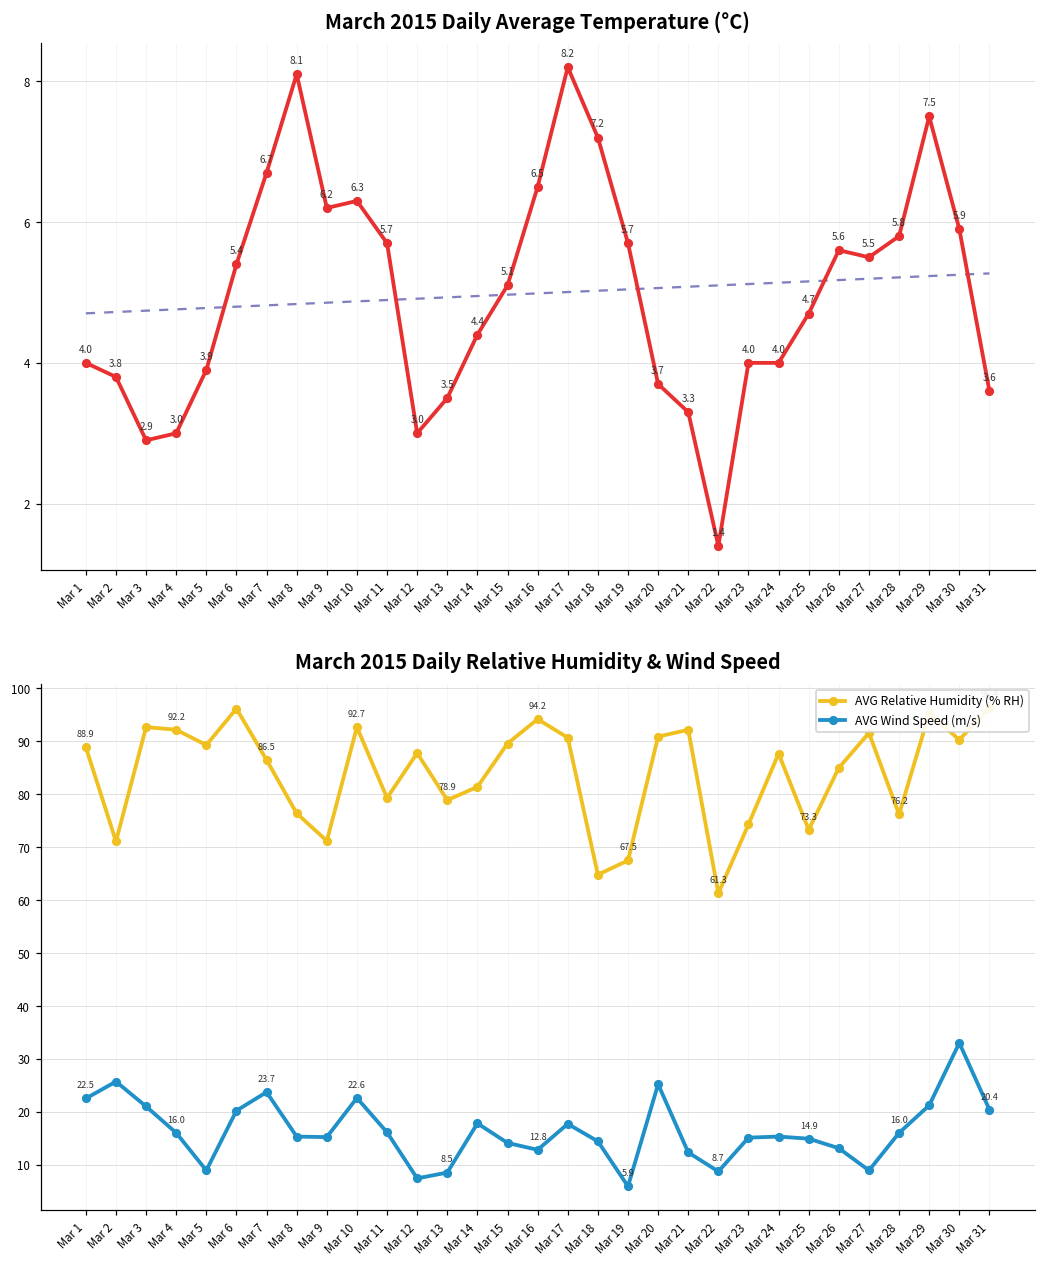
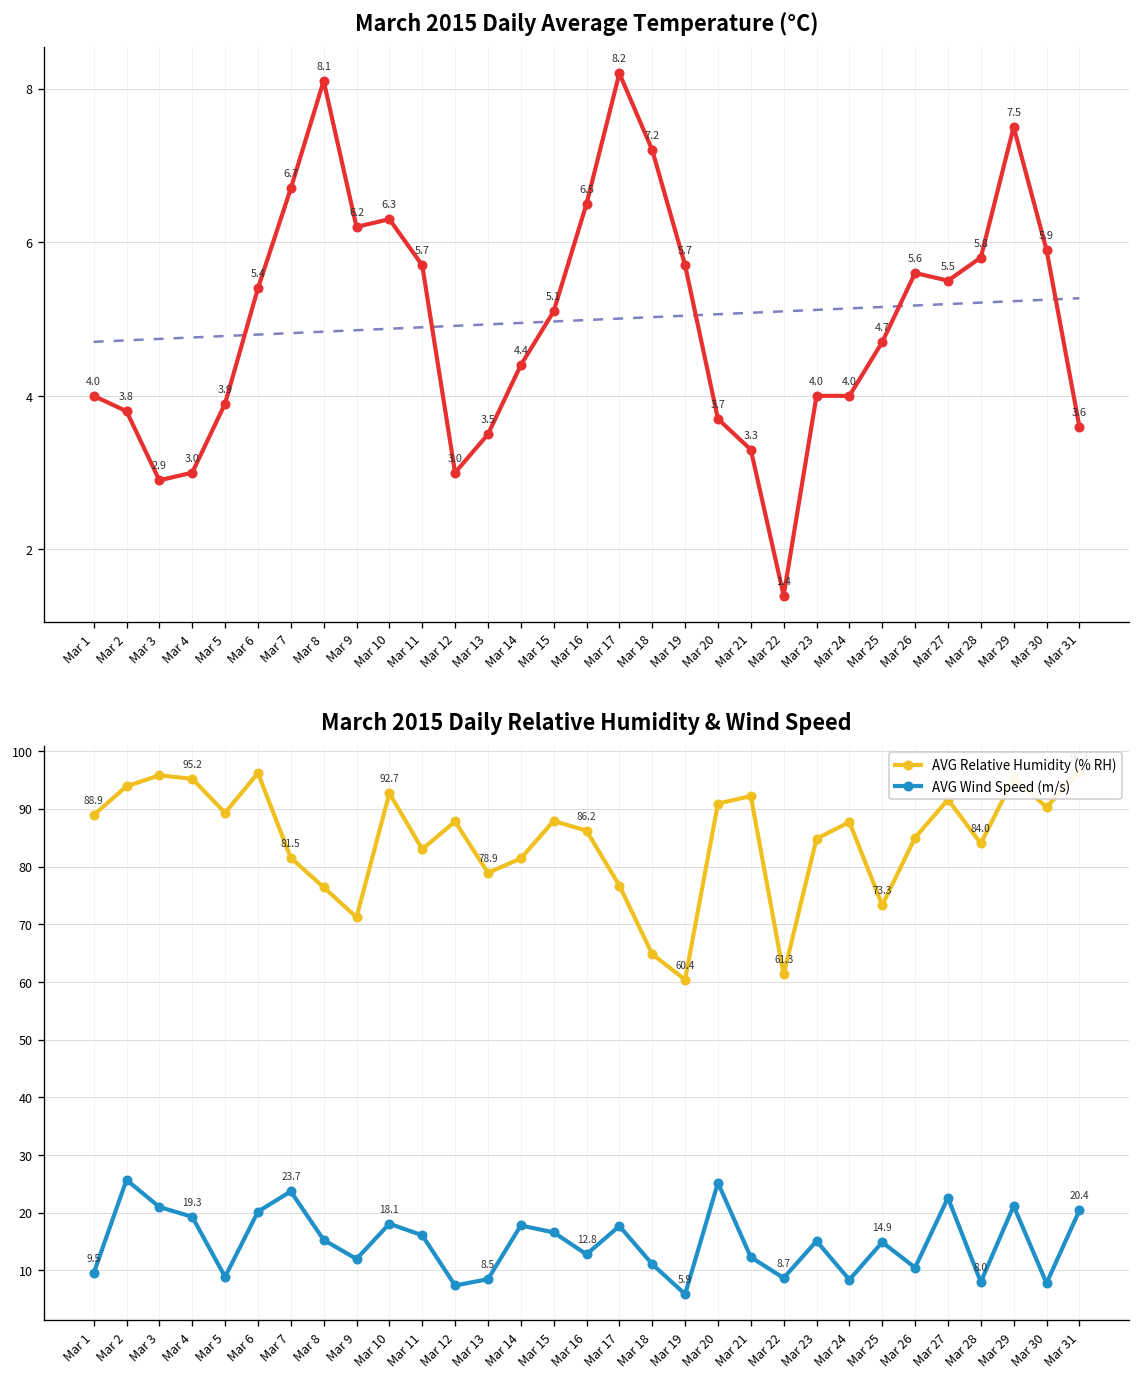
March 2015 Daily Relative Humidity & Wind Speed, AVG Wind Speed (m/s), Mar 1: 22.5 -> 9.5
March 2015 Daily Relative Humidity & Wind Speed, AVG Relative Humidity (% RH), Mar 2: 71 -> 94
March 2015 Daily Relative Humidity & Wind Speed, AVG Relative Humidity (% RH), Mar 3: 93 -> 96
March 2015 Daily Relative Humidity & Wind Speed, AVG Relative Humidity (% RH), Mar 4: 92.2 -> 95.2
March 2015 Daily Relative Humidity & Wind Speed, AVG Wind Speed (m/s), Mar 4: 16.0 -> 19.3
March 2015 Daily Relative Humidity & Wind Speed, AVG Relative Humidity (% RH), Mar 7: 86.5 -> 81.5
March 2015 Daily Relative Humidity & Wind Speed, AVG Wind Speed (m/s), Mar 9: 15 -> 12
March 2015 Daily Relative Humidity & Wind Speed, AVG Wind Speed (m/s), Mar 10: 22.6 -> 18.1
March 2015 Daily Relative Humidity & Wind Speed, AVG Relative Humidity (% RH), Mar 11: 79 -> 83
March 2015 Daily Relative Humidity & Wind Speed, AVG Relative Humidity (% RH), Mar 15: 90 -> 88
March 2015 Daily Relative Humidity & Wind Speed, AVG Wind Speed (m/s), Mar 15: 14 -> 17
March 2015 Daily Relative Humidity & Wind Speed, AVG Relative Humidity (% RH), Mar 16: 94.2 -> 86.2
March 2015 Daily Relative Humidity & Wind Speed, AVG Relative Humidity (% RH), Mar 17: 91 -> 77
March 2015 Daily Relative Humidity & Wind Speed, AVG Wind Speed (m/s), Mar 18: 14 -> 11
March 2015 Daily Relative Humidity & Wind Speed, AVG Relative Humidity (% RH), Mar 19: 67.5 -> 60.4
March 2015 Daily Relative Humidity & Wind Speed, AVG Relative Humidity (% RH), Mar 23: 74 -> 85
March 2015 Daily Relative Humidity & Wind Speed, AVG Wind Speed (m/s), Mar 24: 15 -> 8
March 2015 Daily Relative Humidity & Wind Speed, AVG Wind Speed (m/s), Mar 26: 13 -> 11
March 2015 Daily Relative Humidity & Wind Speed, AVG Wind Speed (m/s), Mar 27: 9 -> 23
March 2015 Daily Relative Humidity & Wind Speed, AVG Relative Humidity (% RH), Mar 28: 76.2 -> 84.0
March 2015 Daily Relative Humidity & Wind Speed, AVG Wind Speed (m/s), Mar 28: 16.0 -> 8.0
March 2015 Daily Relative Humidity & Wind Speed, AVG Wind Speed (m/s), Mar 30: 33 -> 8
